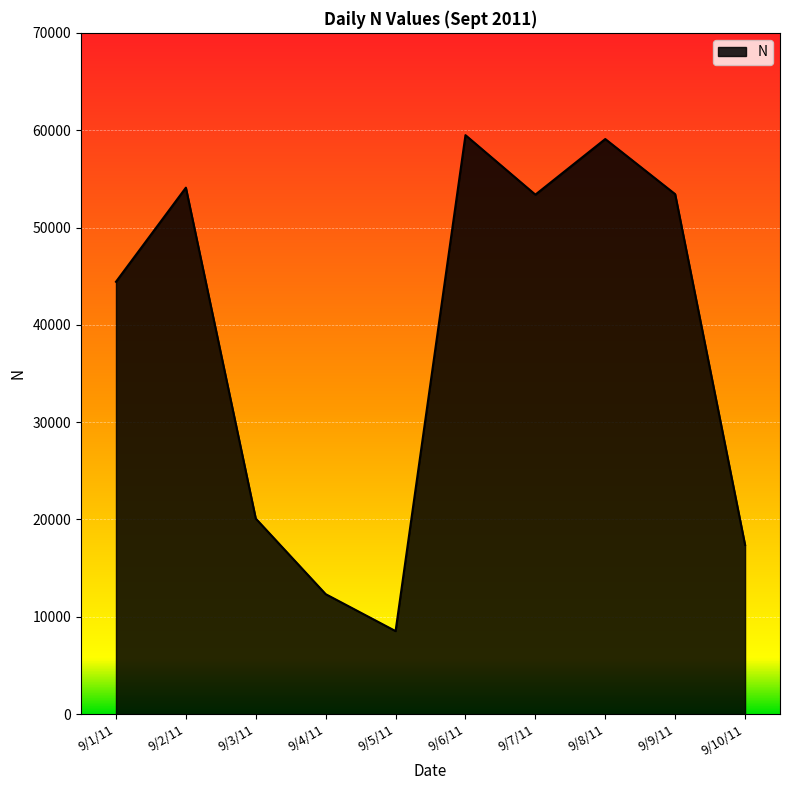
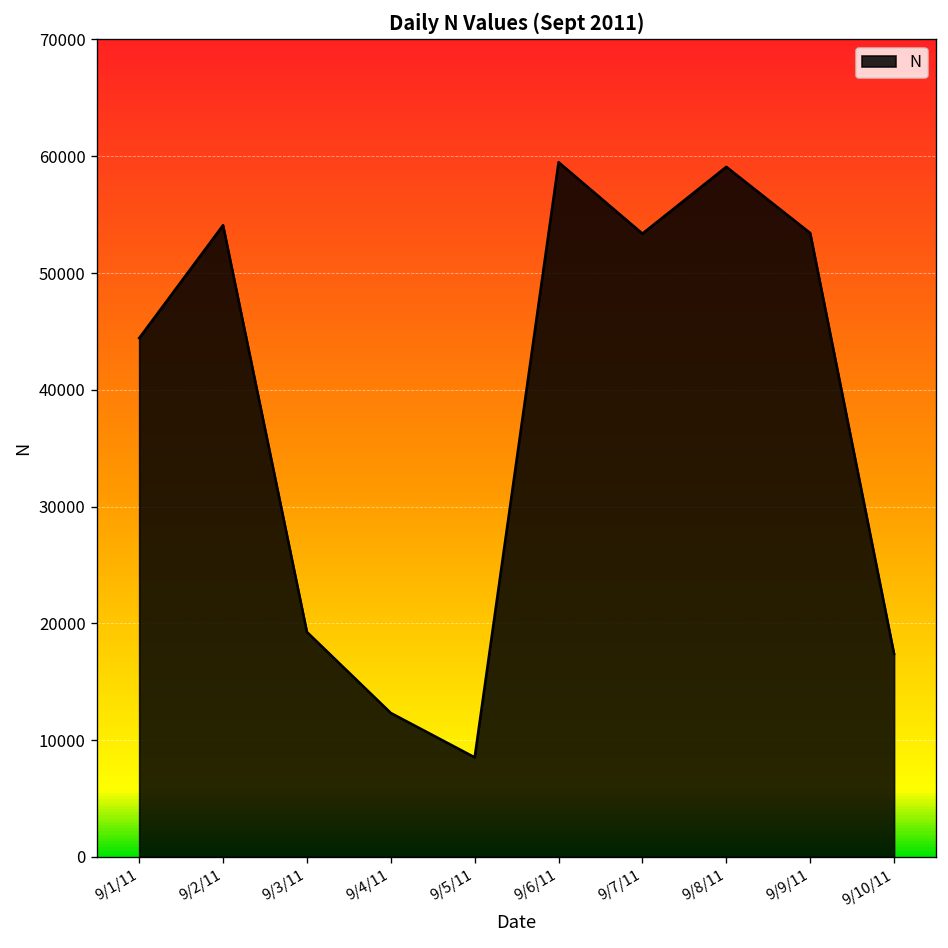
9/3/11: 20000 -> 19000
